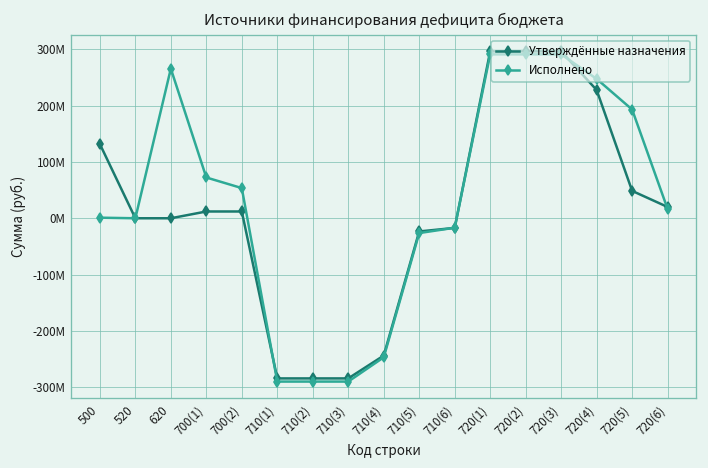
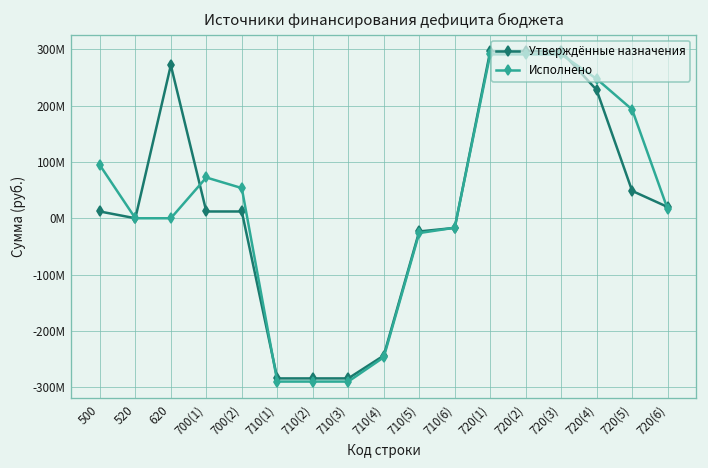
Утверждённые назначения, 500: 130000000 -> 10000000
Исполнено, 500: 0 -> 90000000
Утверждённые назначения, 620: 0 -> 270000000
Исполнено, 620: 270000000 -> 0
